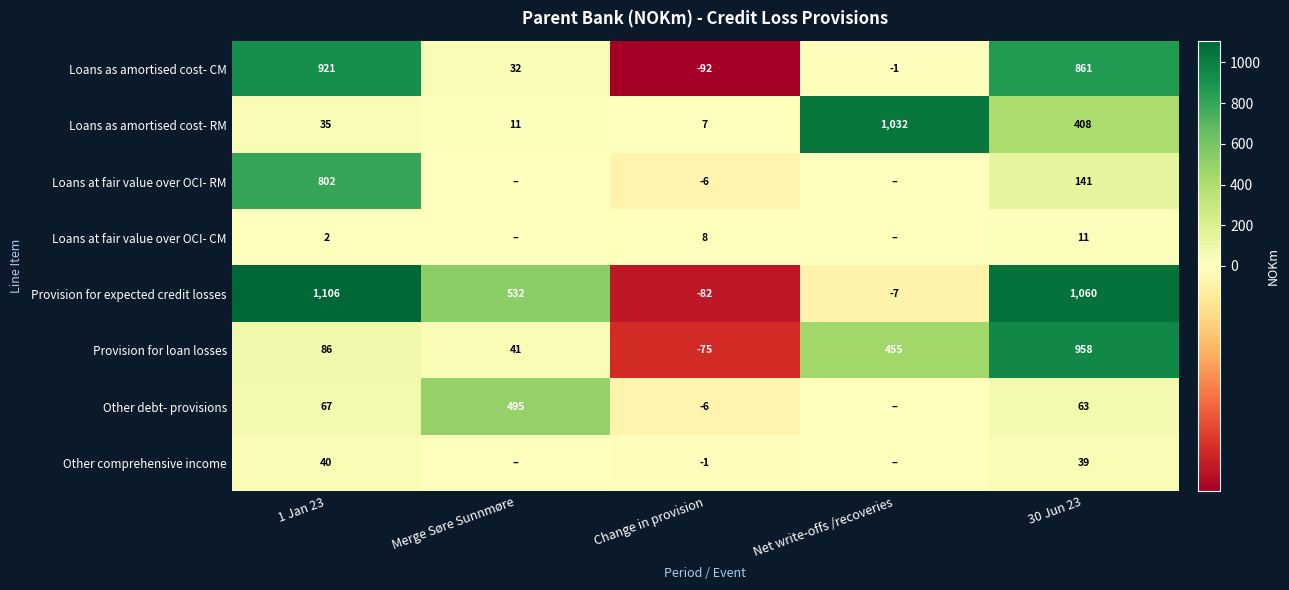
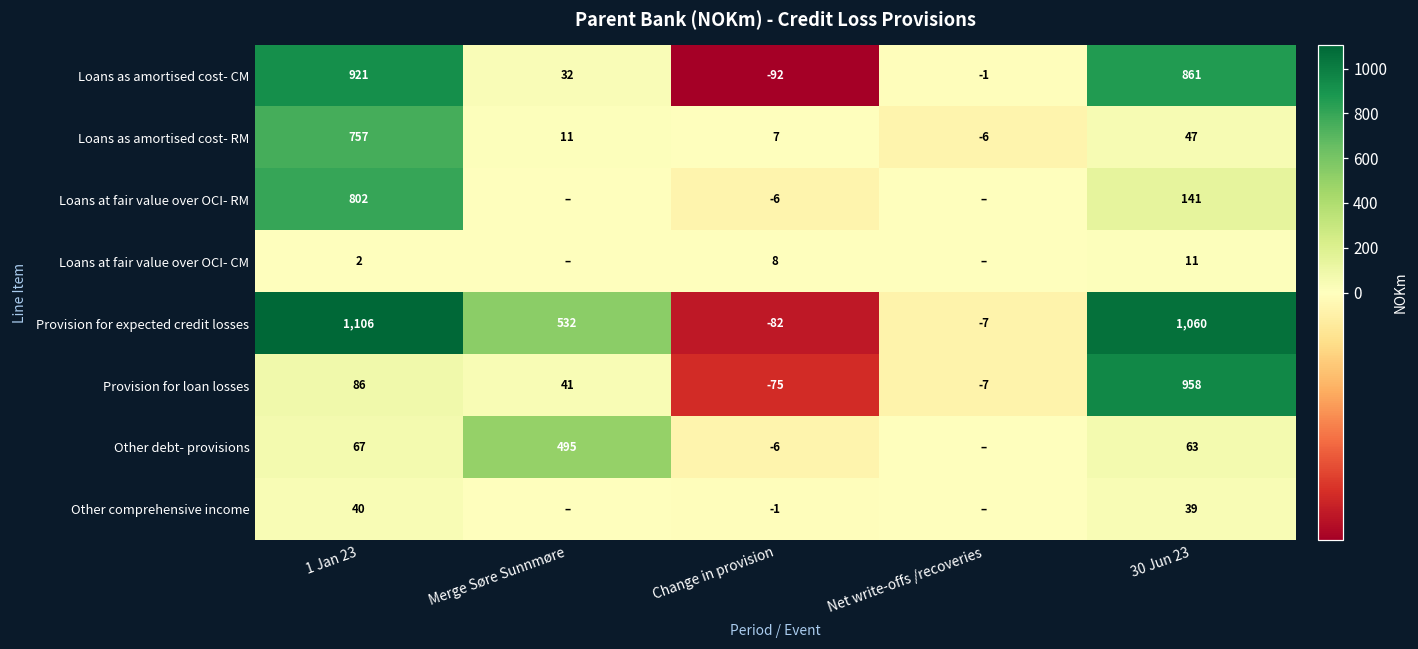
Loans as amortised cost- RM, 1 Jan 23: 35 -> 757
Loans as amortised cost- RM, Net write-offs /recoveries: 1,032 -> -6
Loans as amortised cost- RM, 30 Jun 23: 408 -> 47
Provision for loan losses, Net write-offs /recoveries: 455 -> -7
